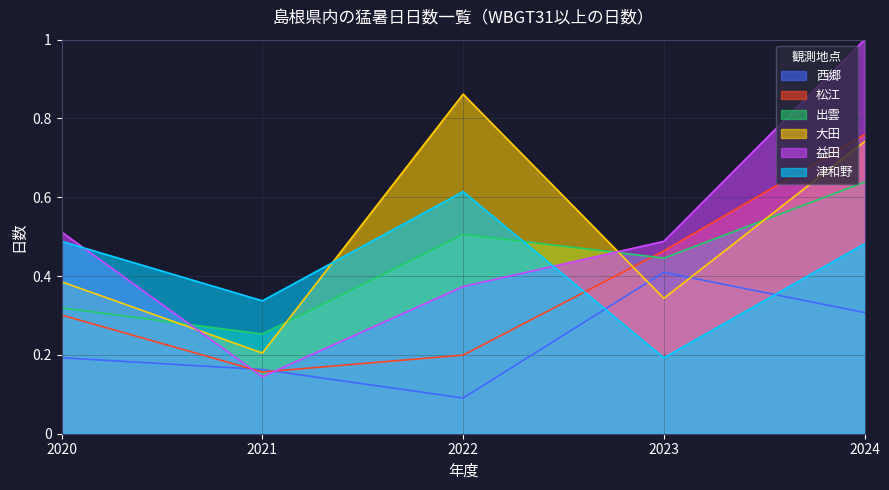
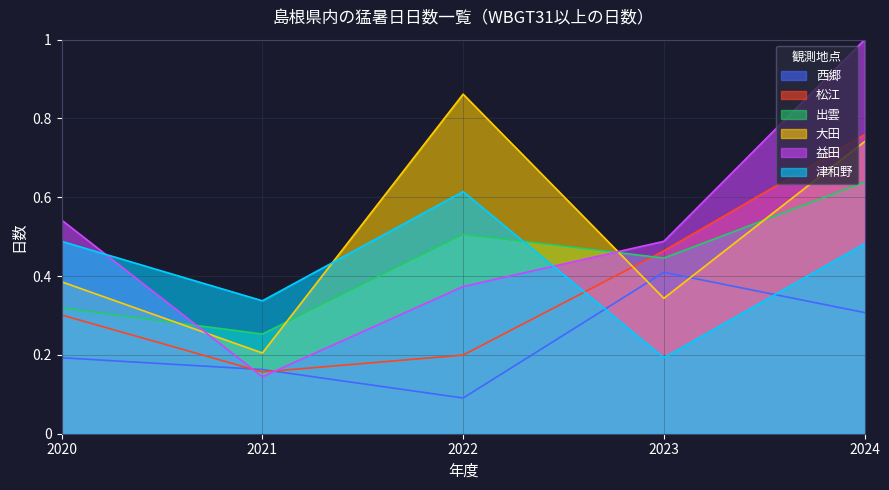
益田, 2020: 0.51 -> 0.54
